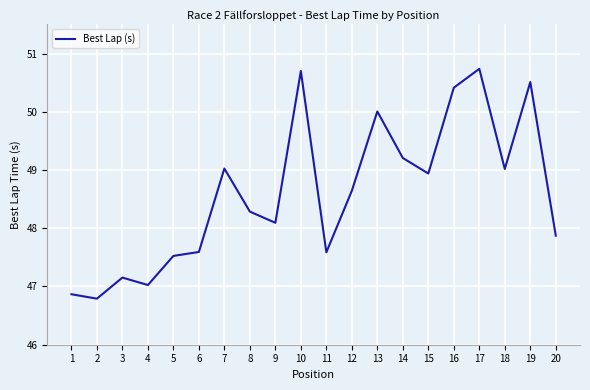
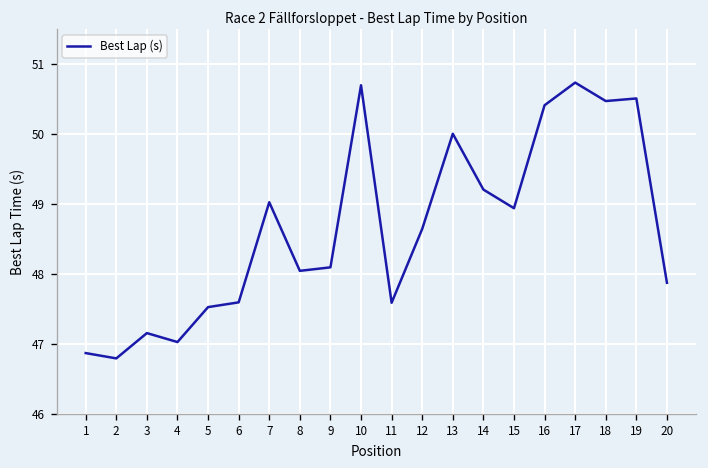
8: 48.3 -> 48.0
18: 49.0 -> 50.5
